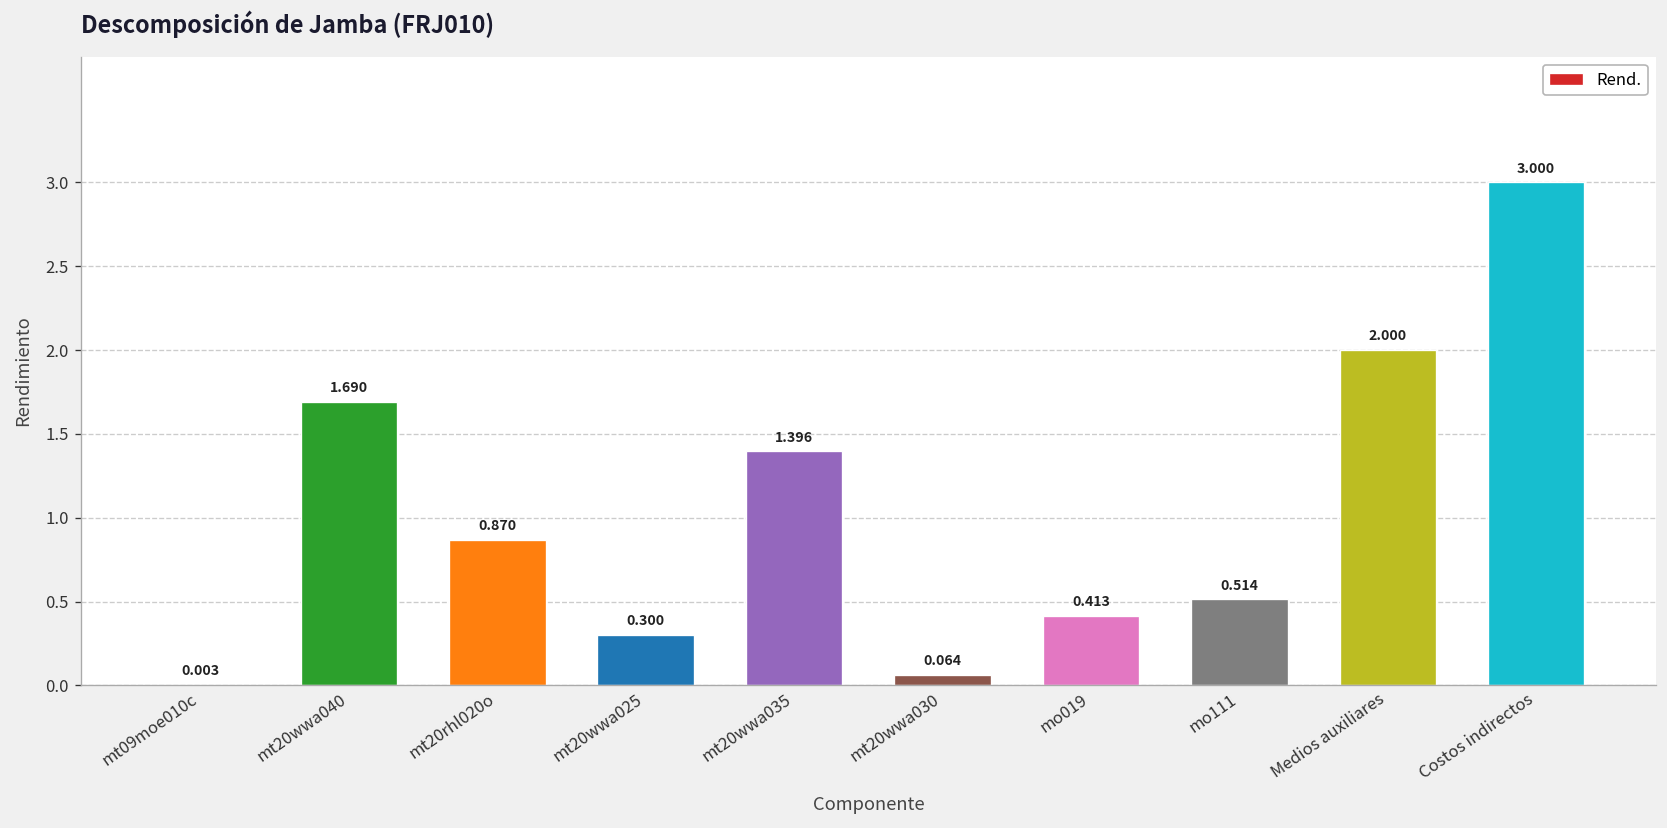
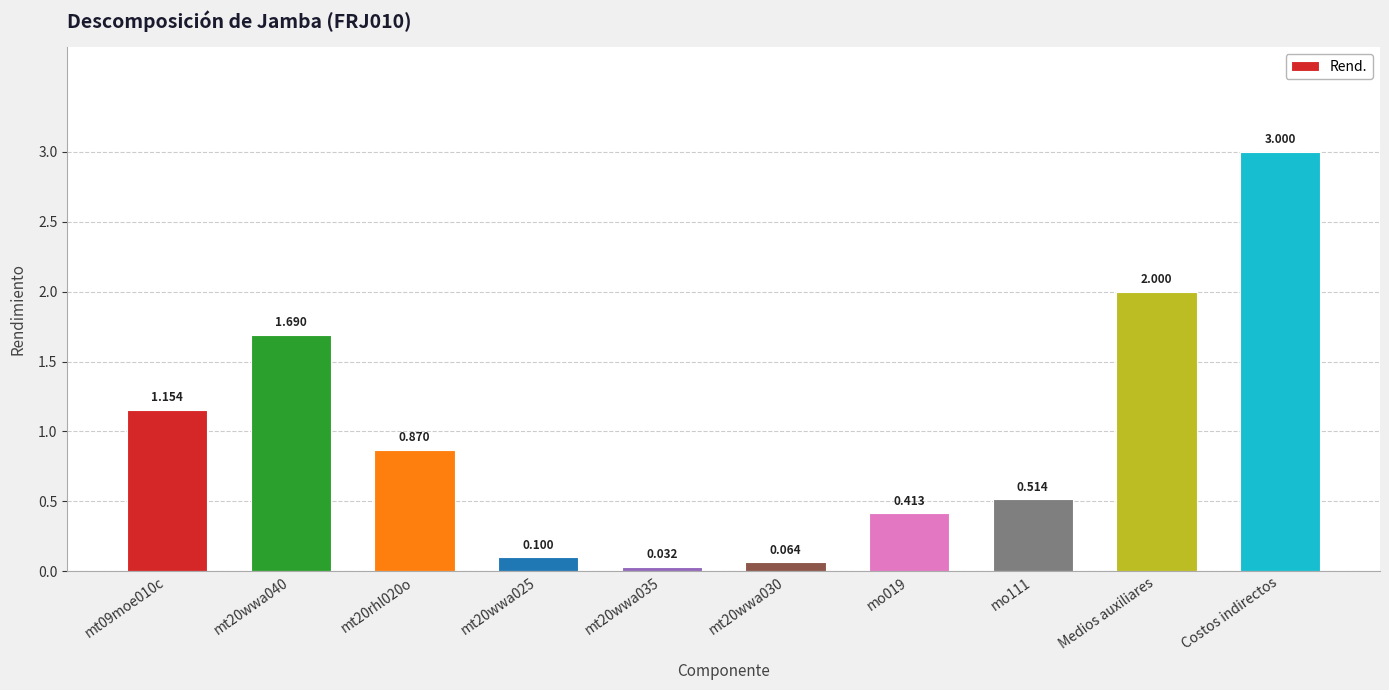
mt09moe010c: 0.003 -> 1.154
mt20wwa025: 0.300 -> 0.100
mt20wwa035: 1.396 -> 0.032
